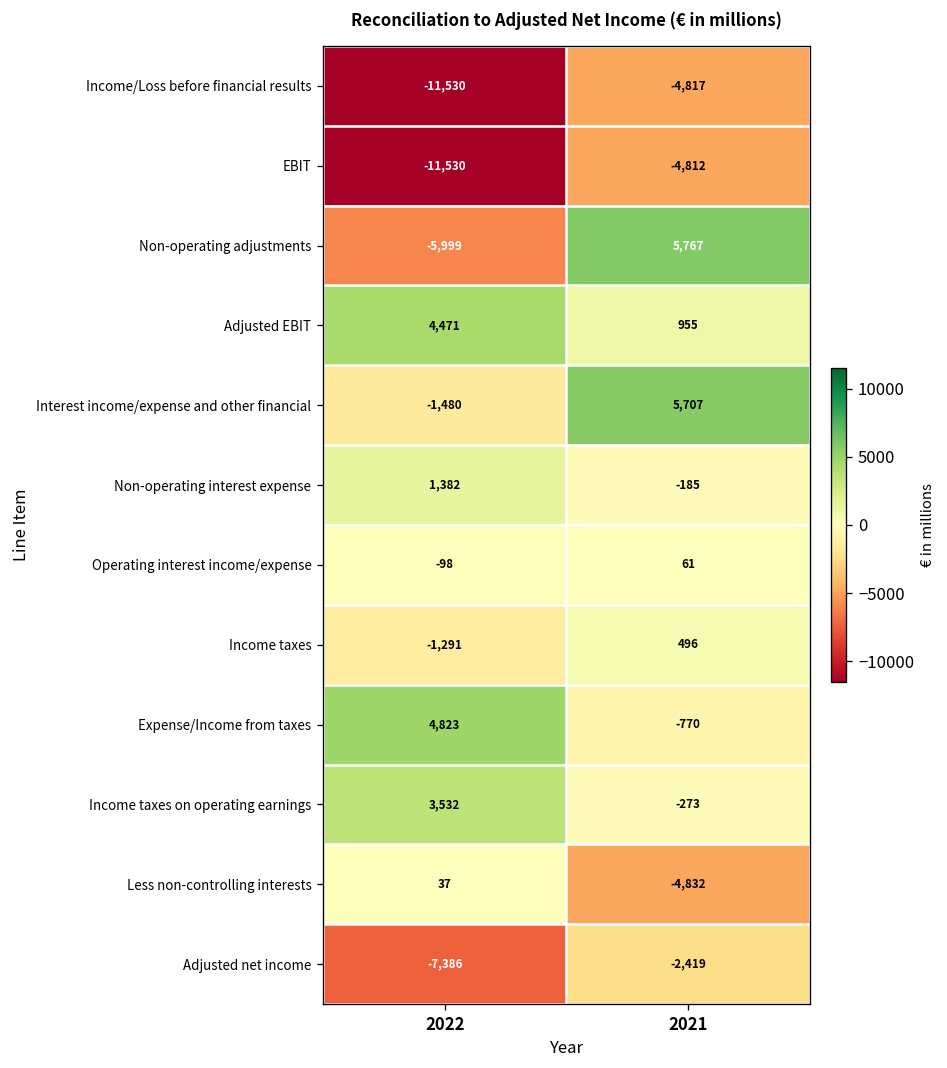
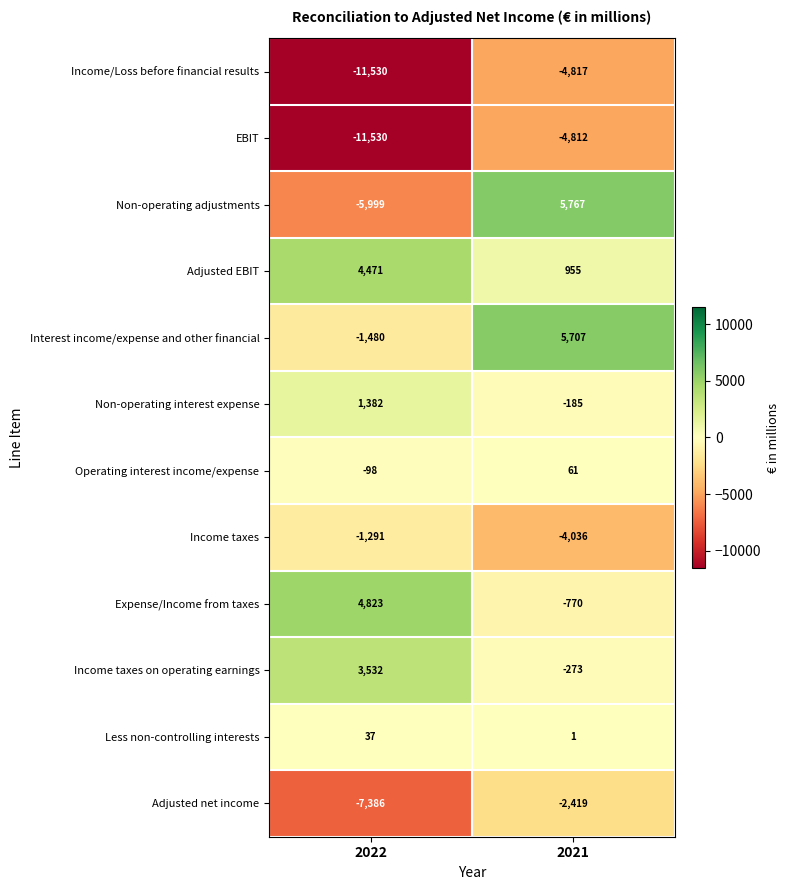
Income taxes, 2021: 496 -> -4,036
Less non-controlling interests, 2021: -4,832 -> 1
